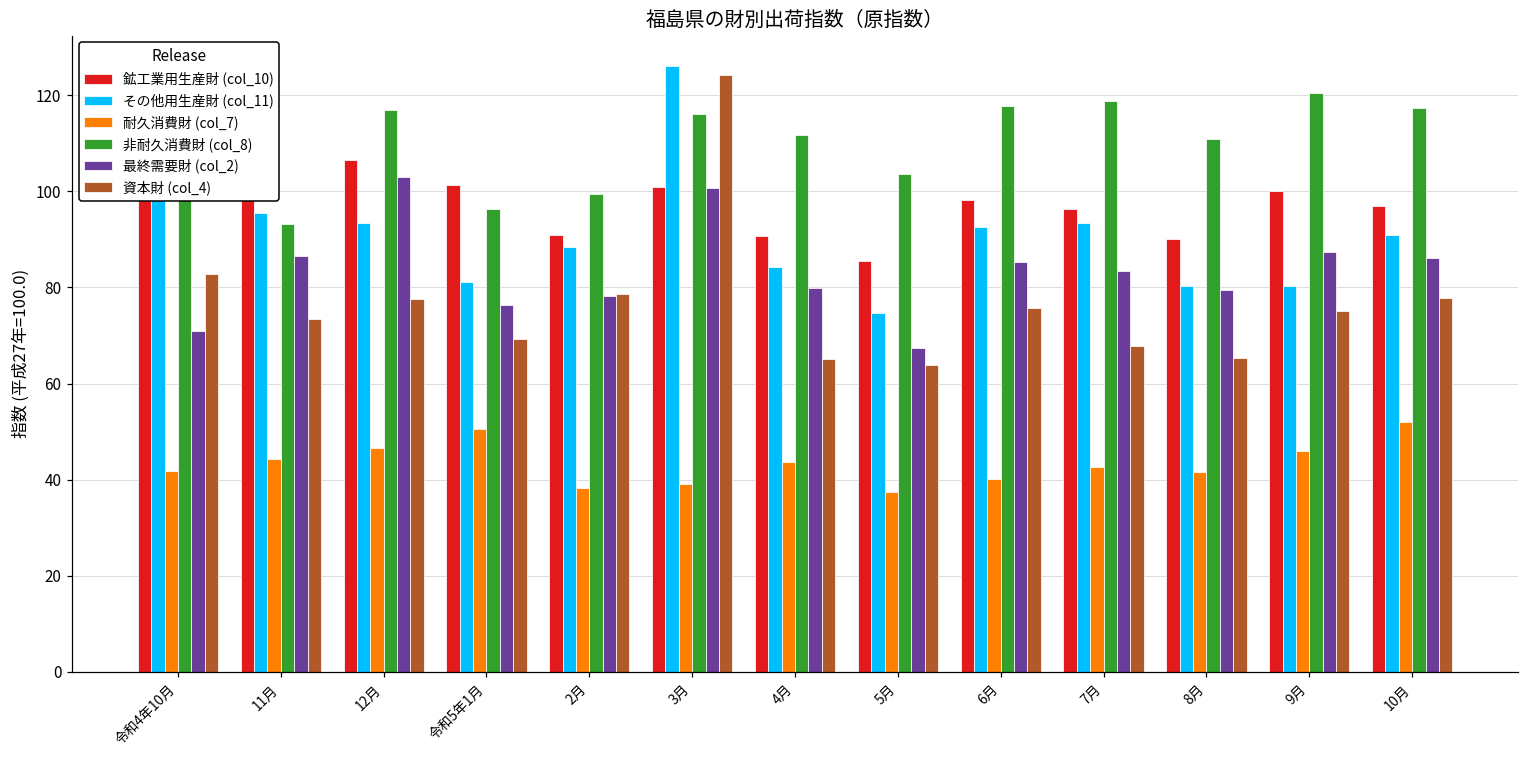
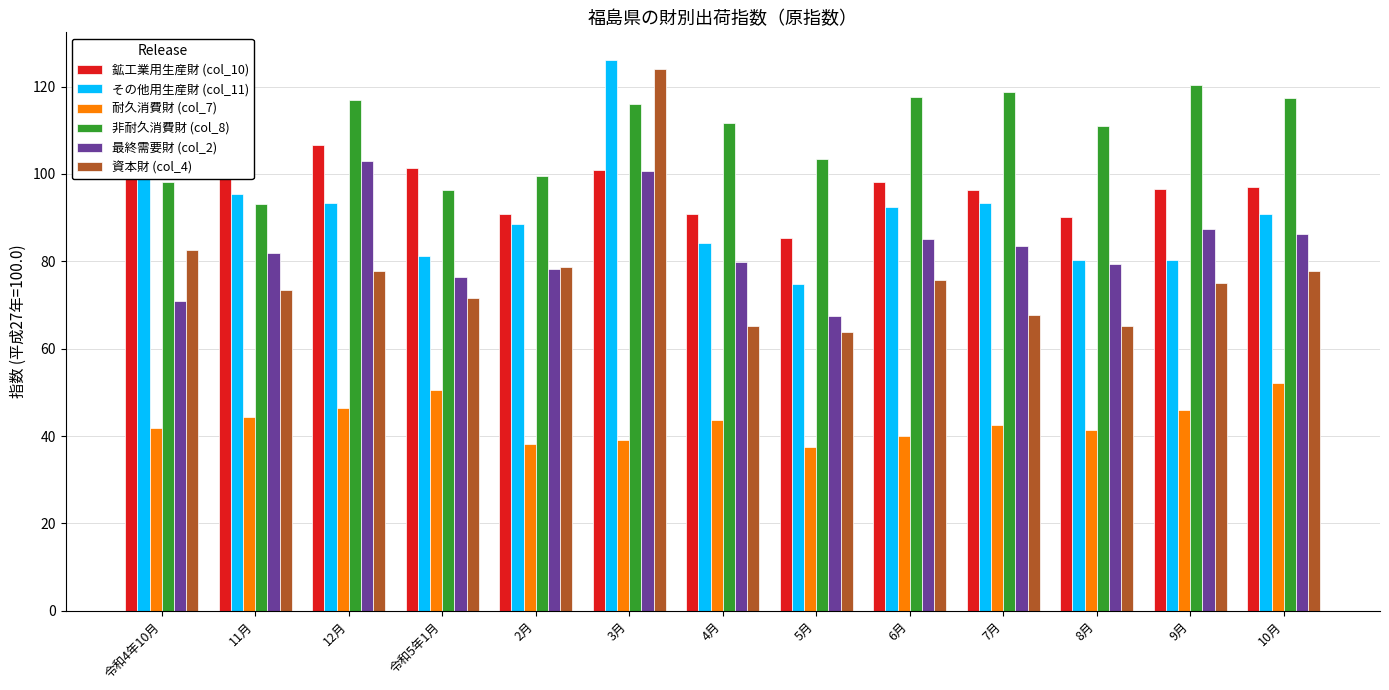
最終需要財 (col_2), 11月: 87 -> 82
資本財 (col_4), 令和5年1月: 69 -> 72
鉱工業用生産財 (col_10), 9月: 100 -> 97
